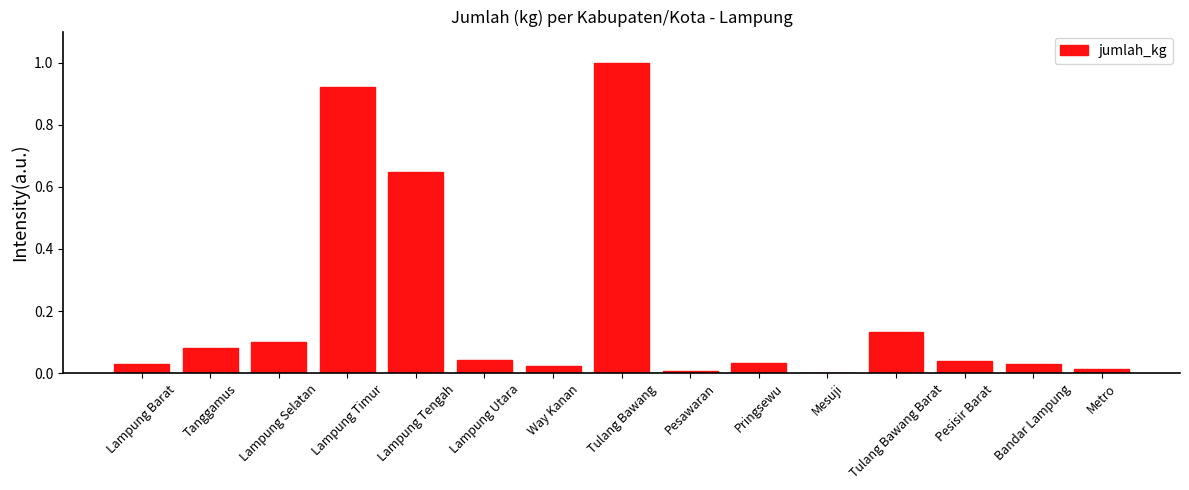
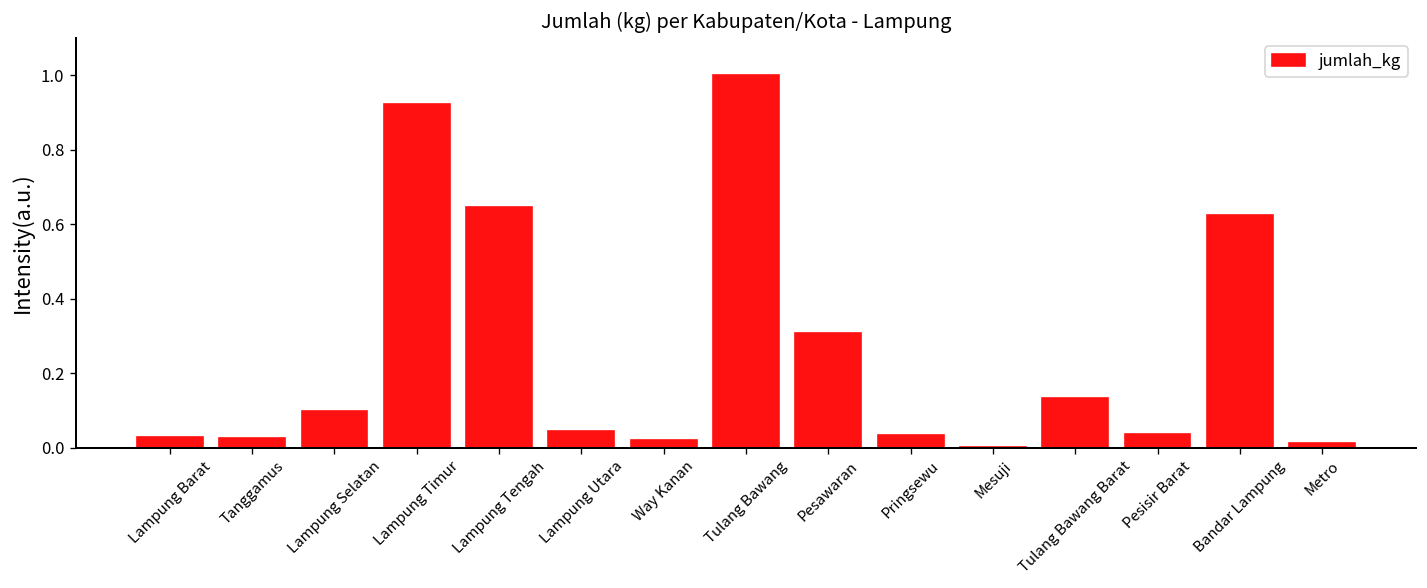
Tanggamus: 0.08 -> 0.03
Pesawaran: 0.01 -> 0.31
Bandar Lampung: 0.03 -> 0.63
